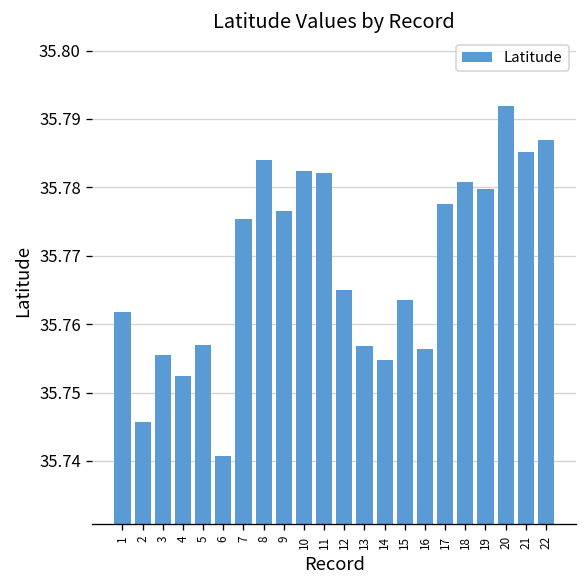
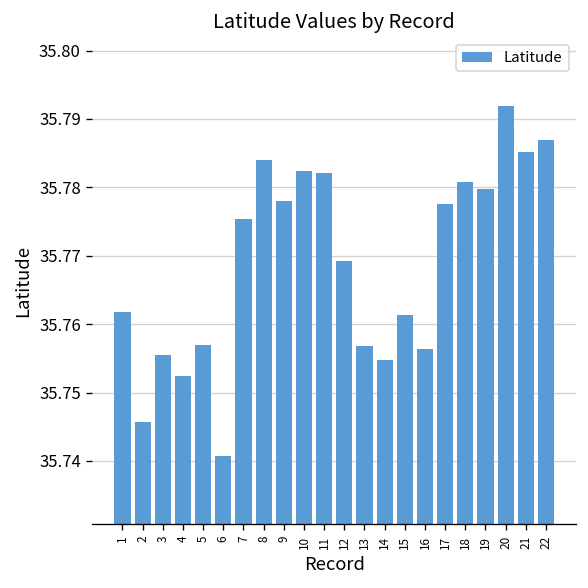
9: 35.777 -> 35.778
12: 35.765 -> 35.769
15: 35.764 -> 35.761
